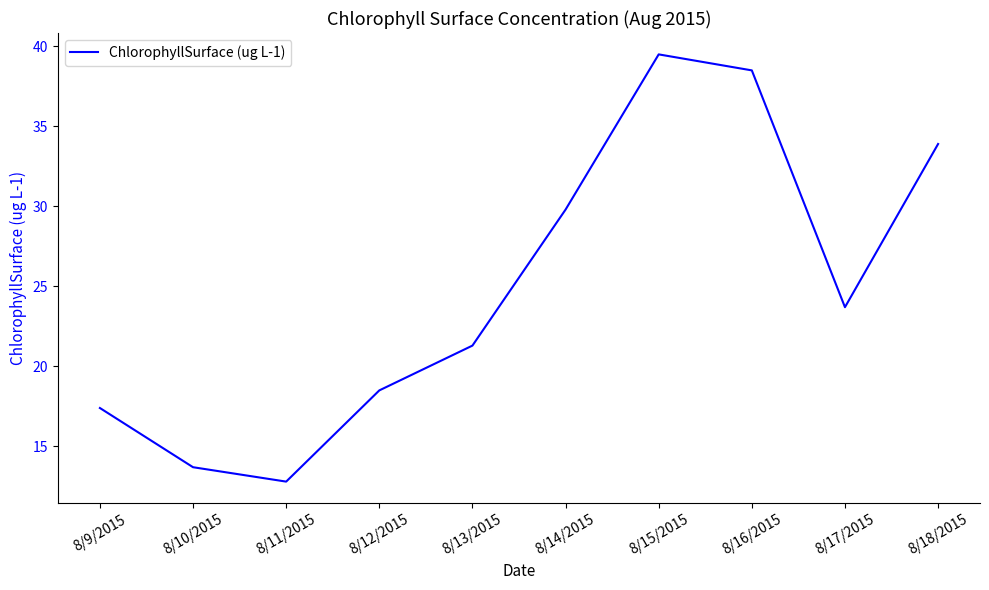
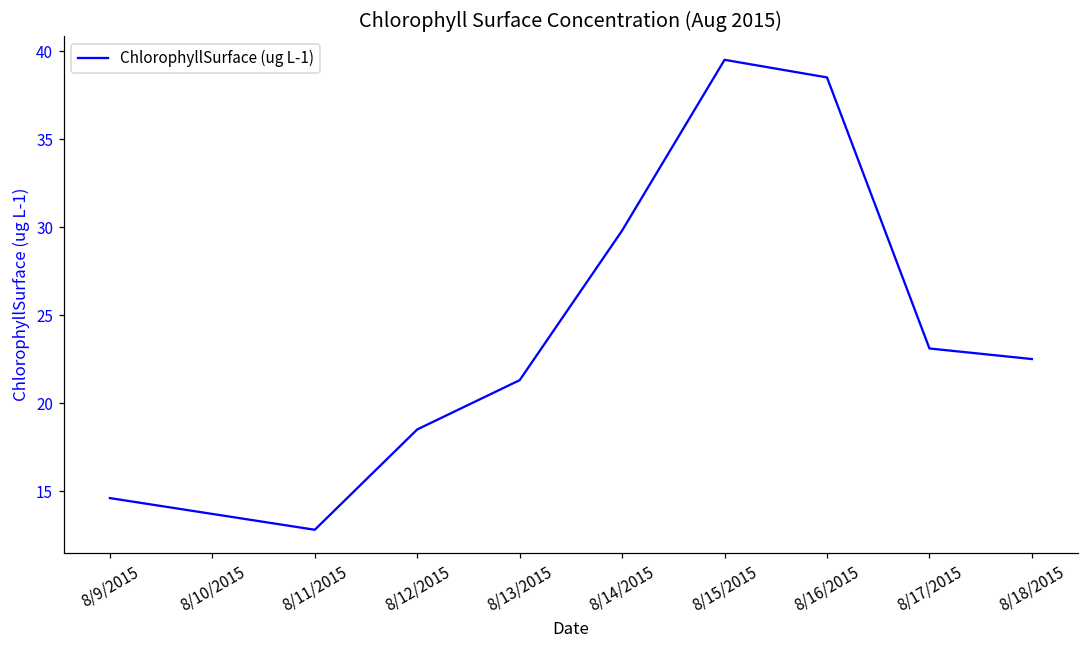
8/9/2015: 17.4 -> 14.6
8/17/2015: 23.7 -> 23.1
8/18/2015: 33.9 -> 22.5
